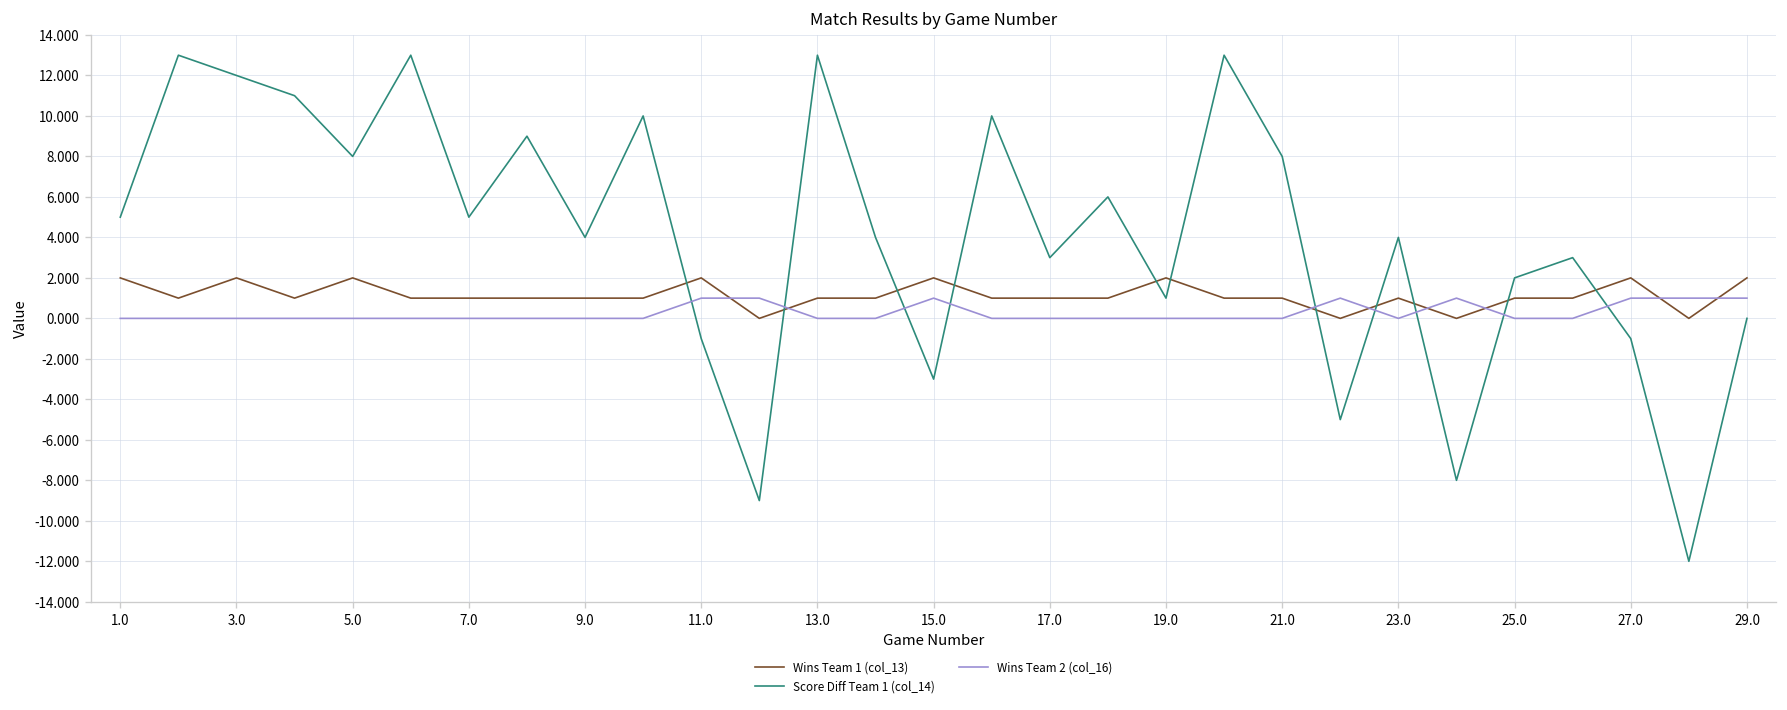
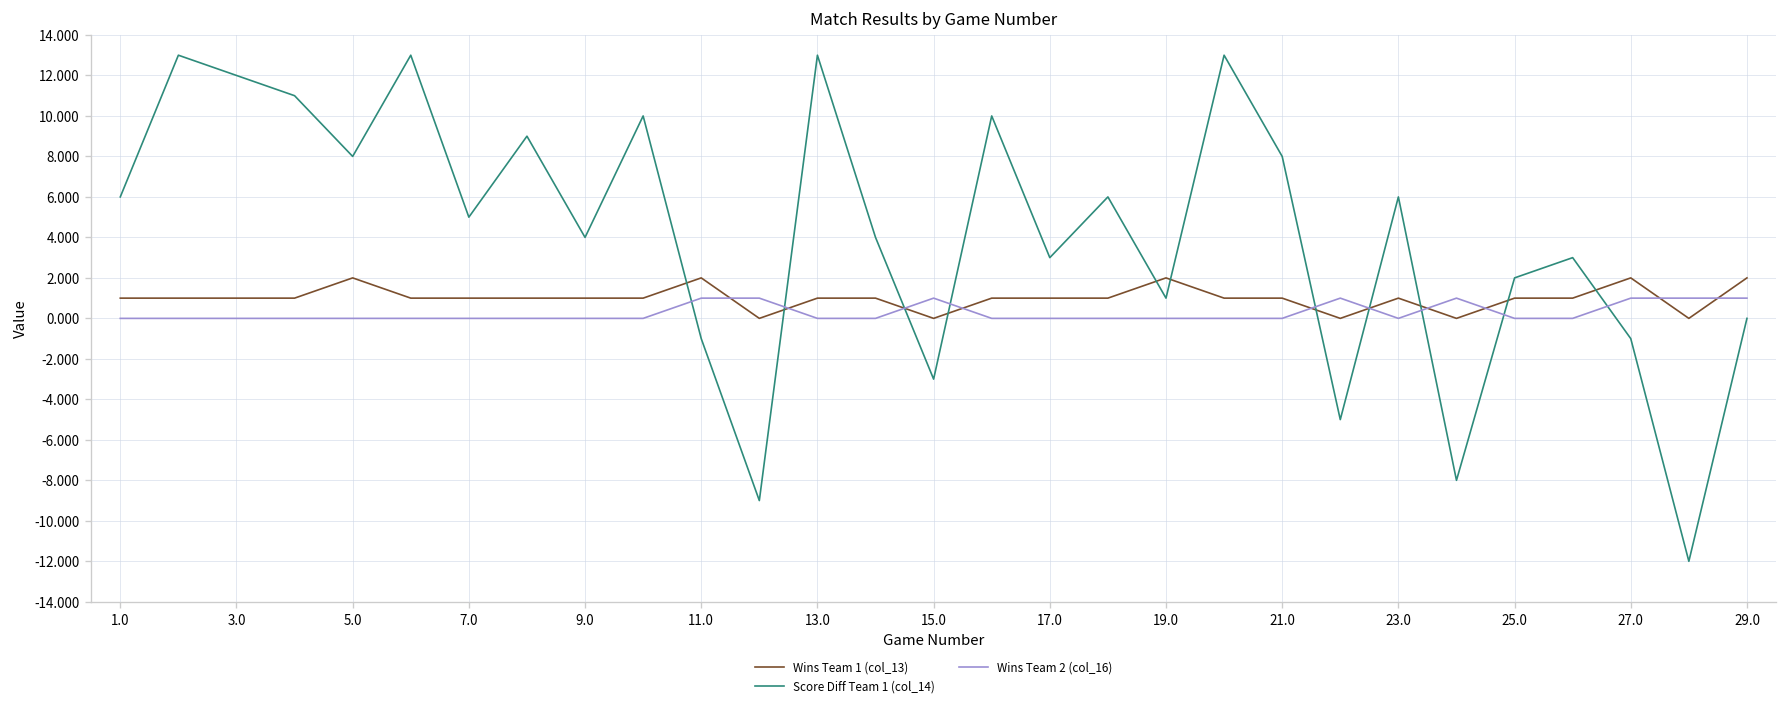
Wins Team 1 (col_13), 1.0: 2 -> 1
Score Diff Team 1 (col_14), 1.0: 5 -> 6
Wins Team 1 (col_13), 3.0: 2 -> 1
Wins Team 1 (col_13), 15.0: 2 -> 0
Score Diff Team 1 (col_14), 23.0: 4 -> 6
